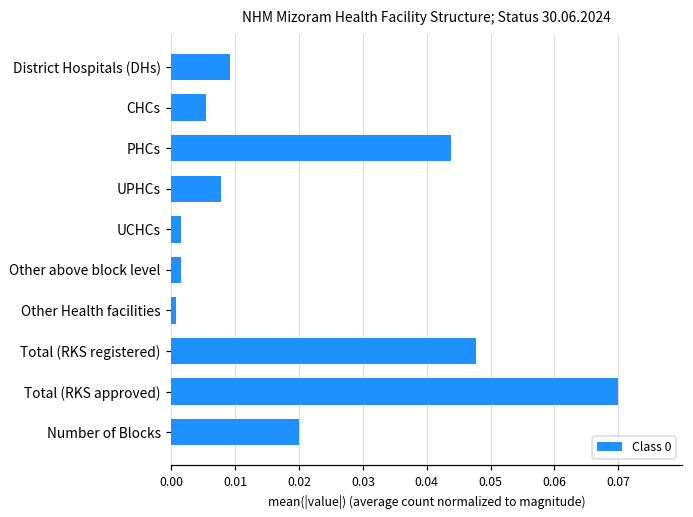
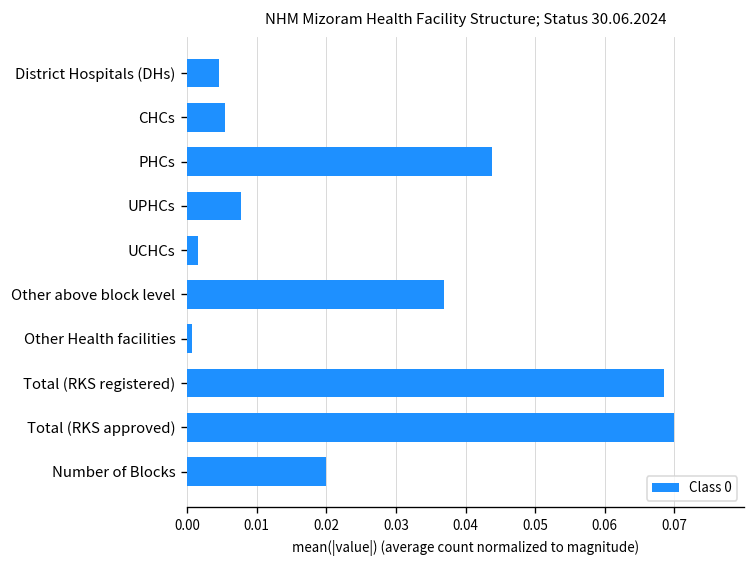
District Hospitals (DHs): 0.009 -> 0.005
Other above block level: 0.002 -> 0.037
Total (RKS registered): 0.048 -> 0.068
